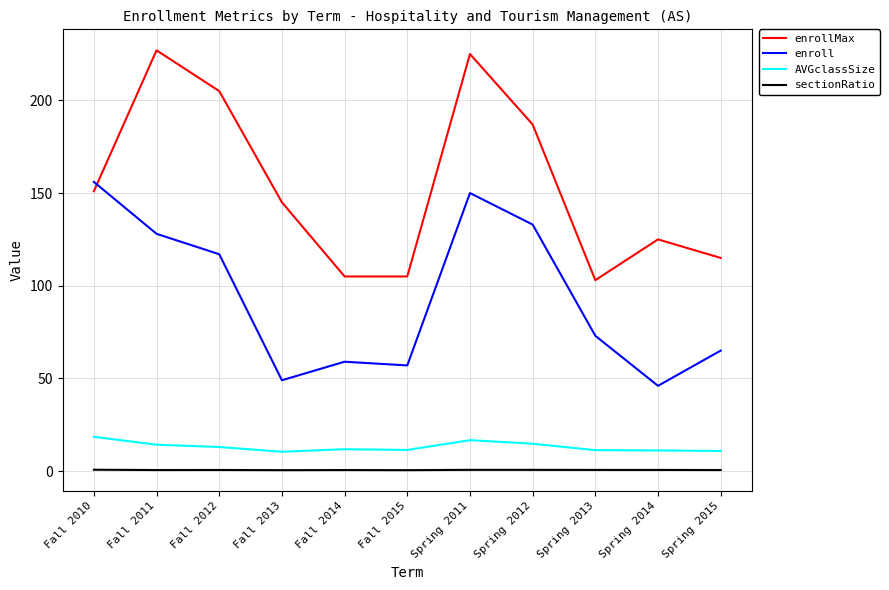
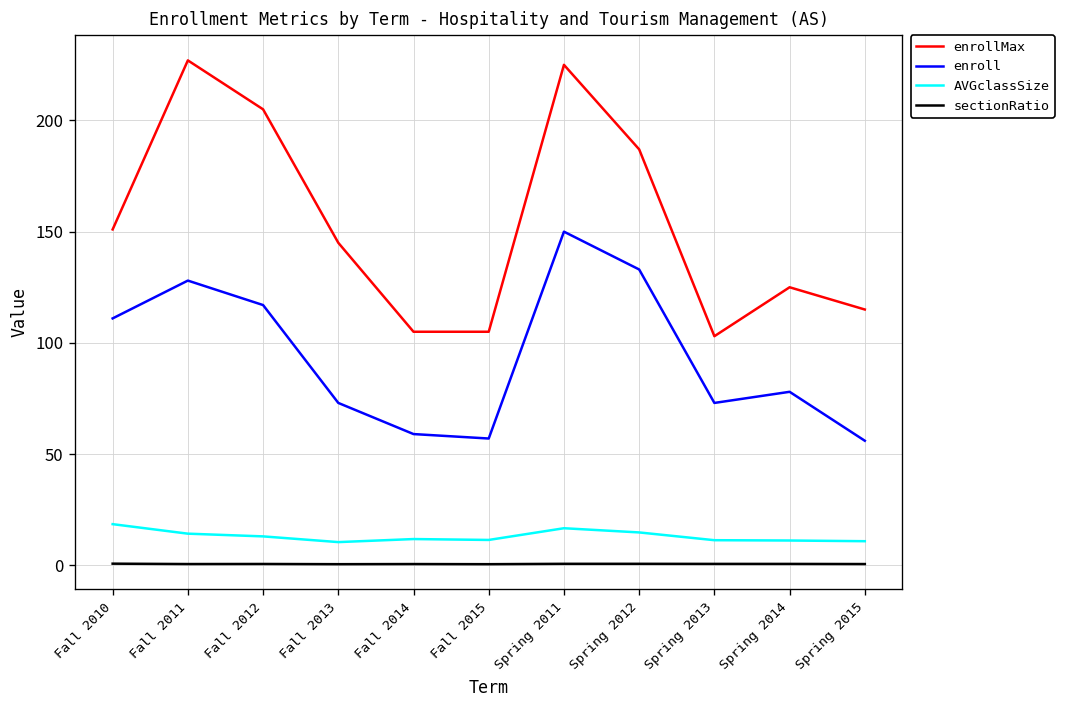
enroll, Fall 2010: 156 -> 111
enroll, Fall 2013: 49 -> 73
enroll, Spring 2014: 46 -> 78
enroll, Spring 2015: 65 -> 56
